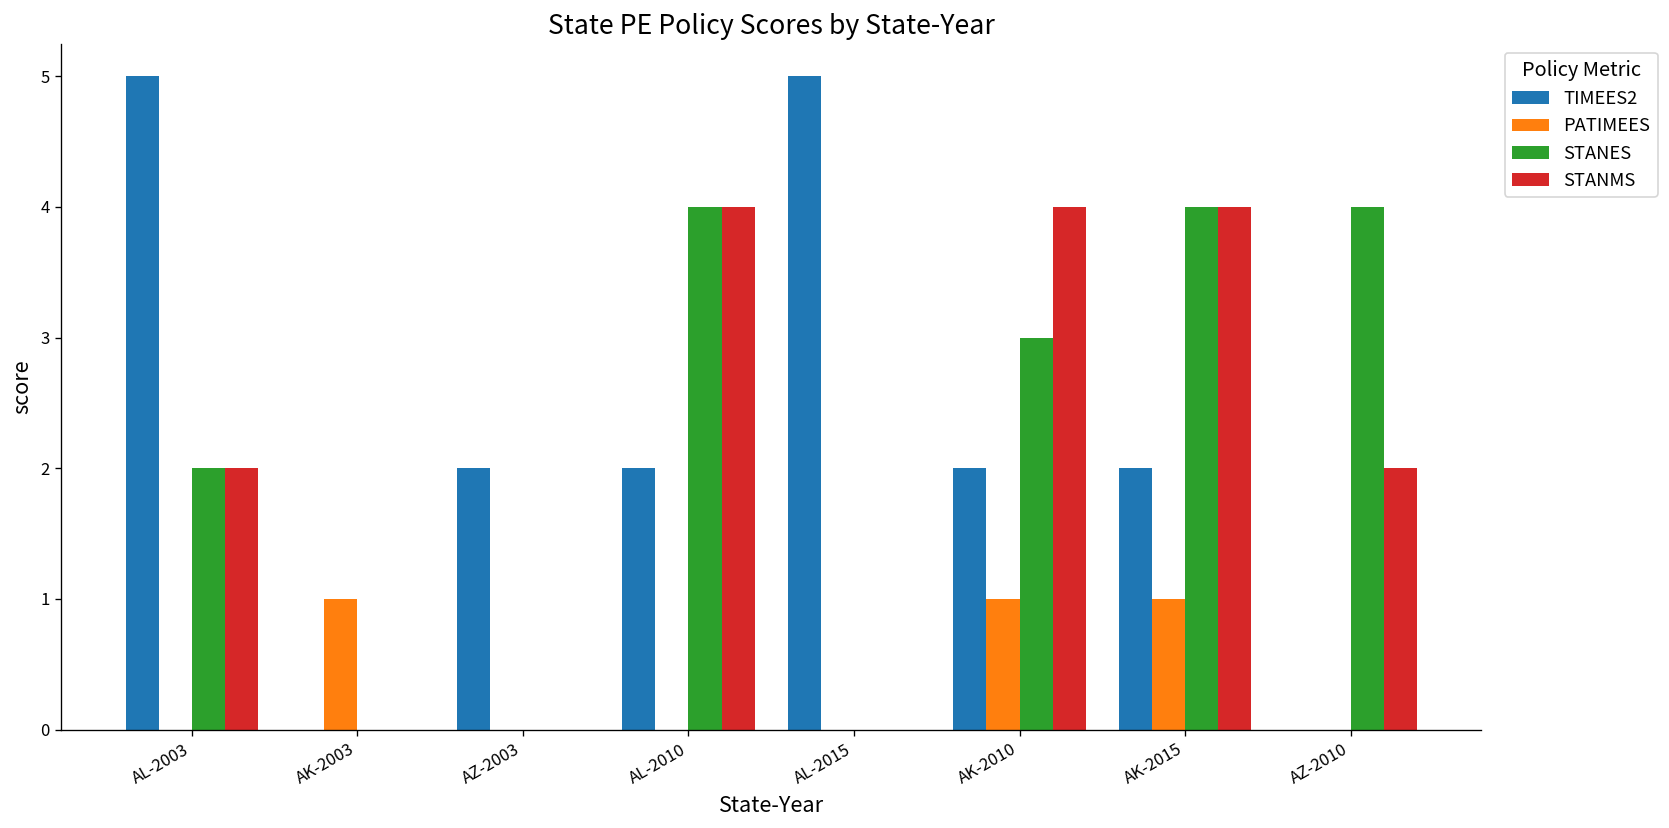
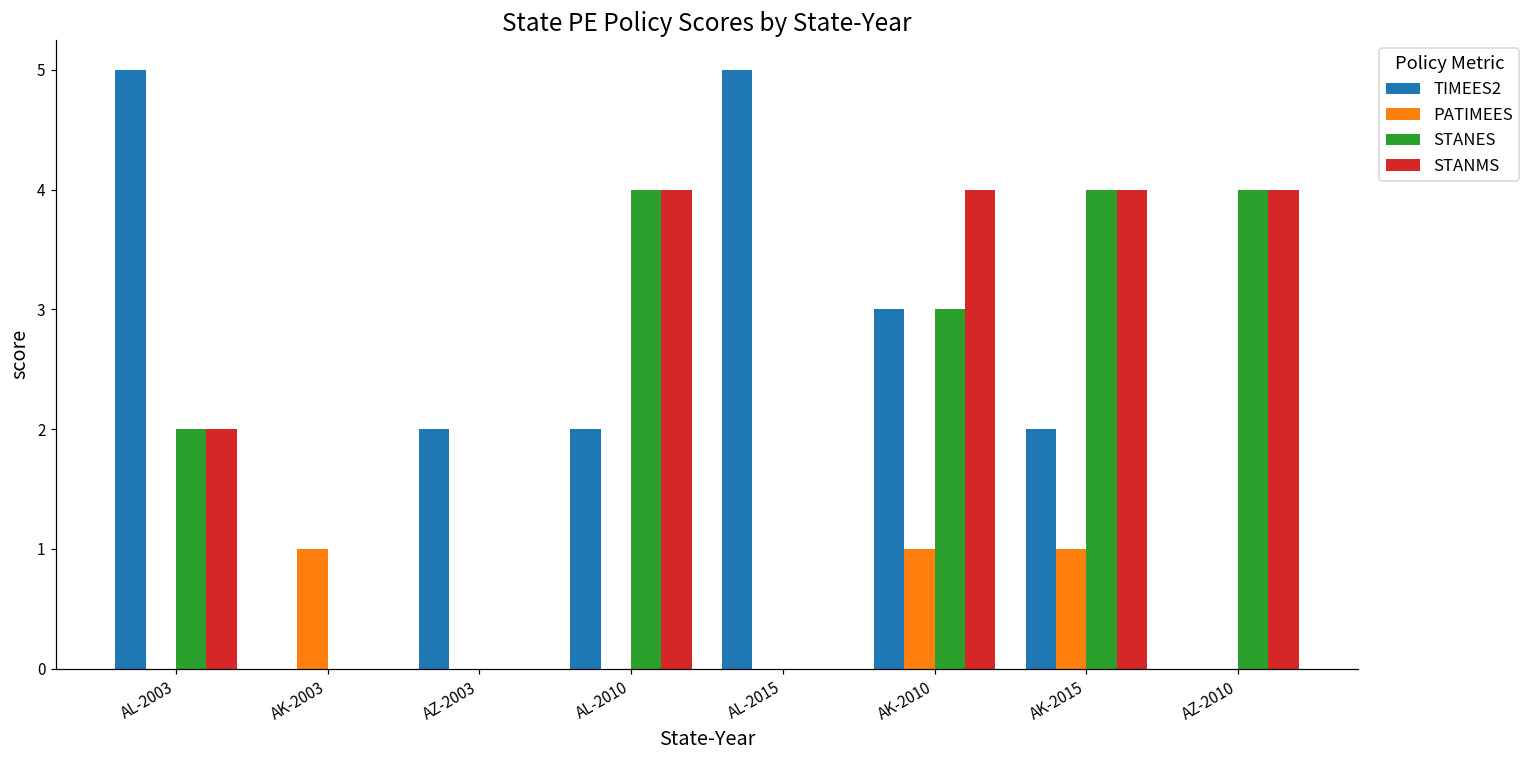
TIMEES2, AK-2010: 2 -> 3
STANMS, AZ-2010: 2 -> 4
